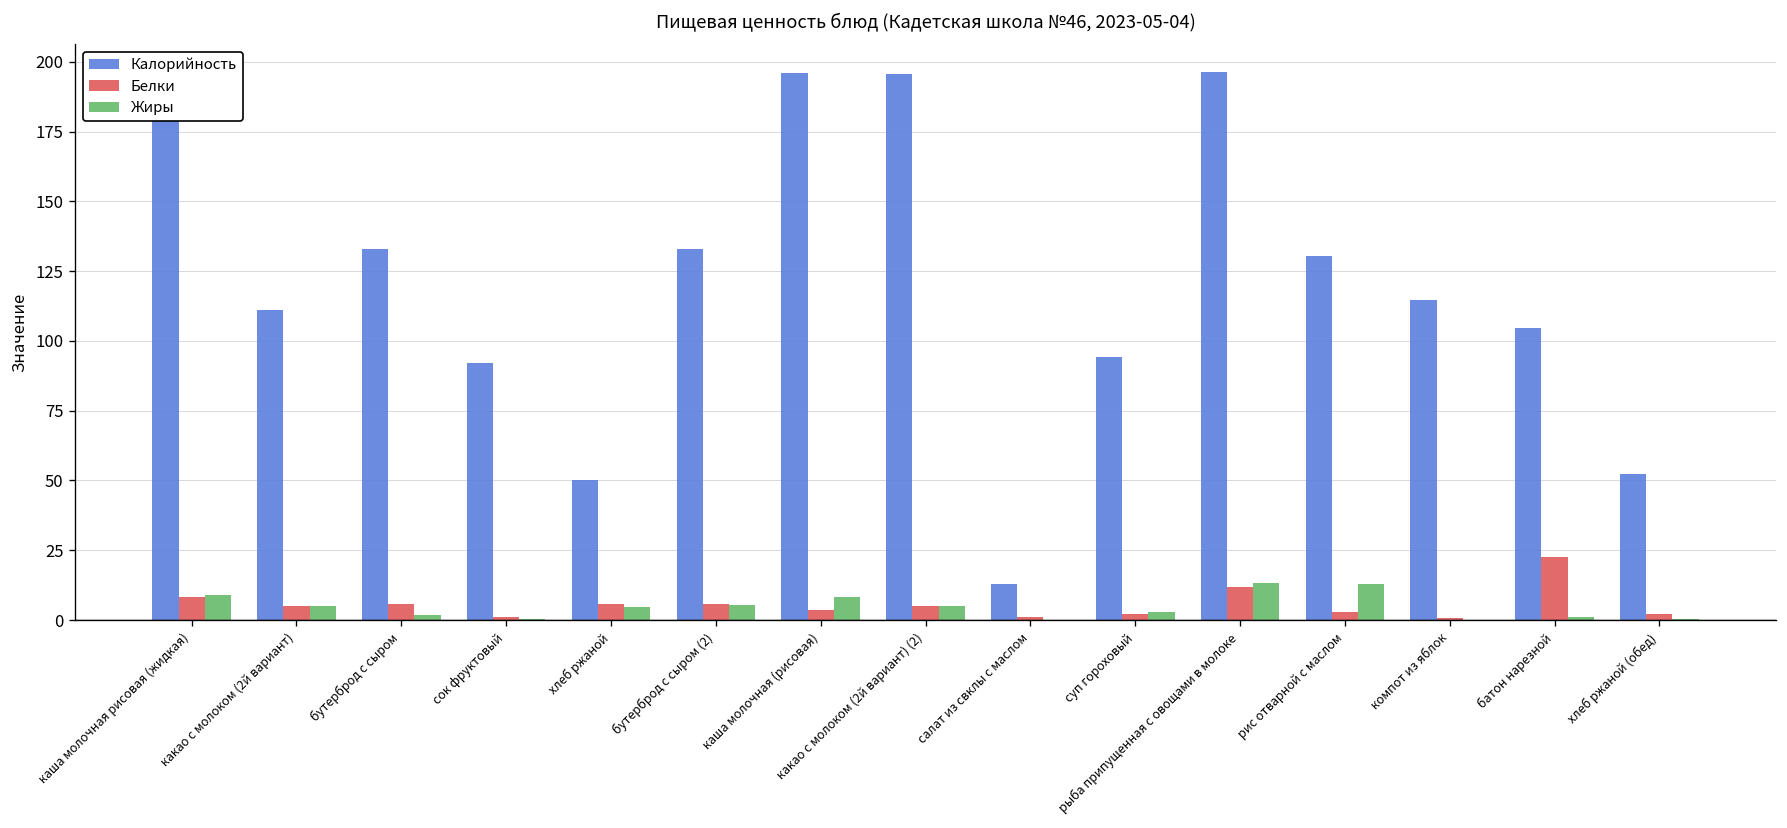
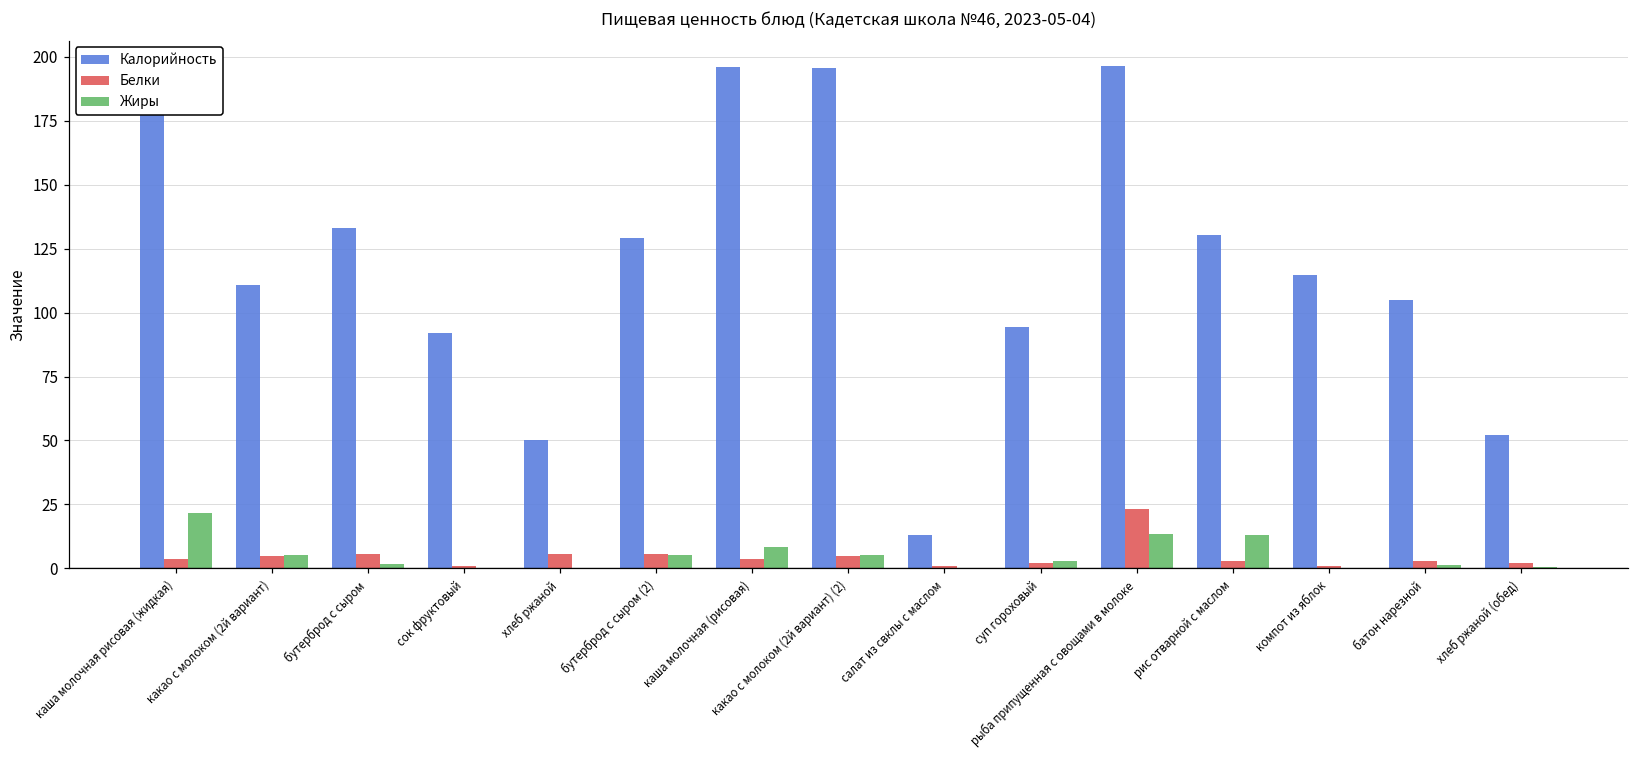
Белки, каша молочная рисовая (жидкая): 8 -> 4
Жиры, каша молочная рисовая (жидкая): 9 -> 22
Жиры, хлеб ржаной: 5 -> 0
Калорийность, бутерброд с сыром (2): 133 -> 129
Белки, рыба припущенная с овощами в молоке: 12 -> 23
Белки, батон нарезной: 23 -> 3
